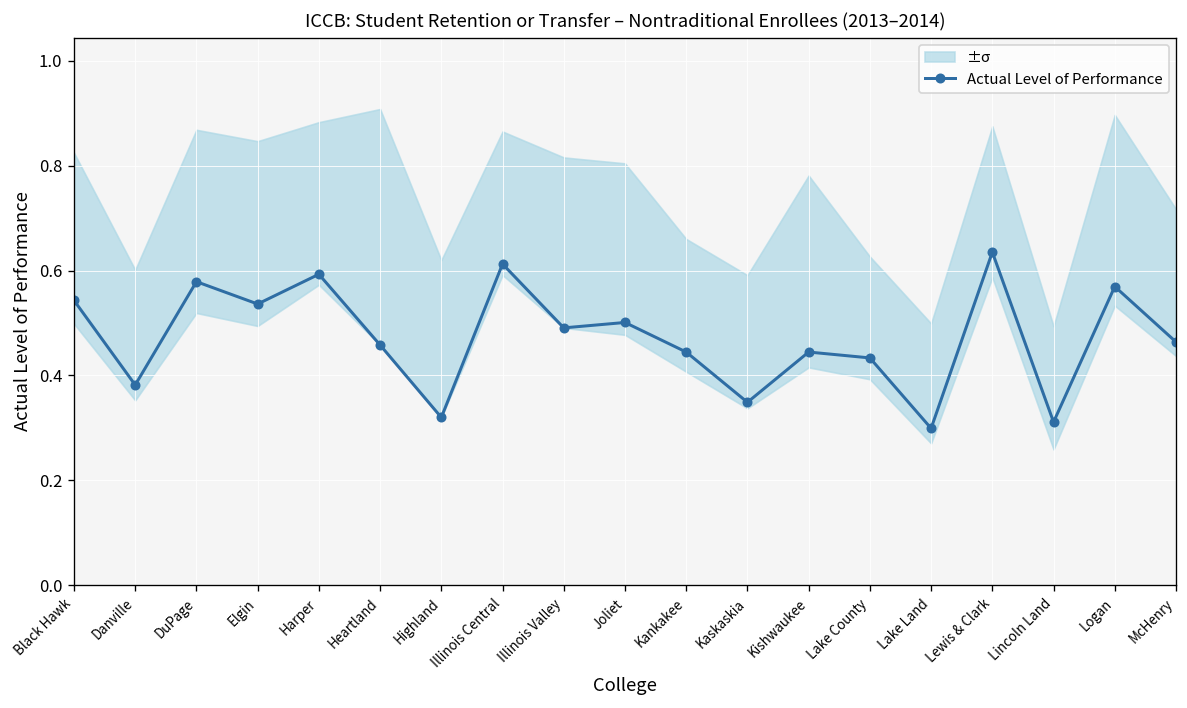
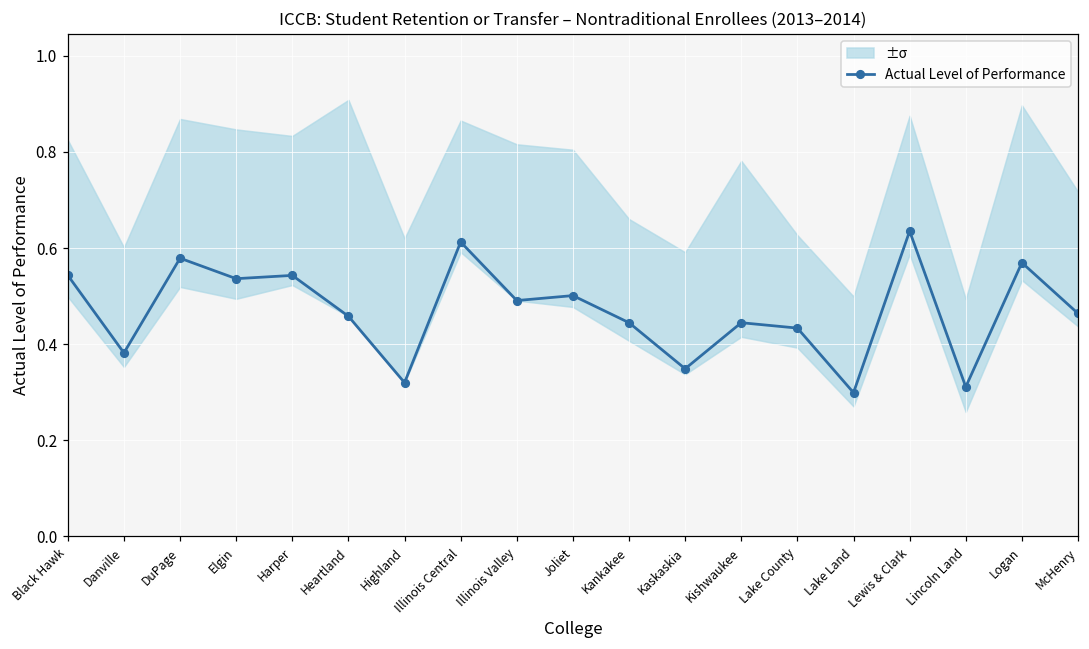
Actual Level of Performance, Harper: 0.59 -> 0.54
